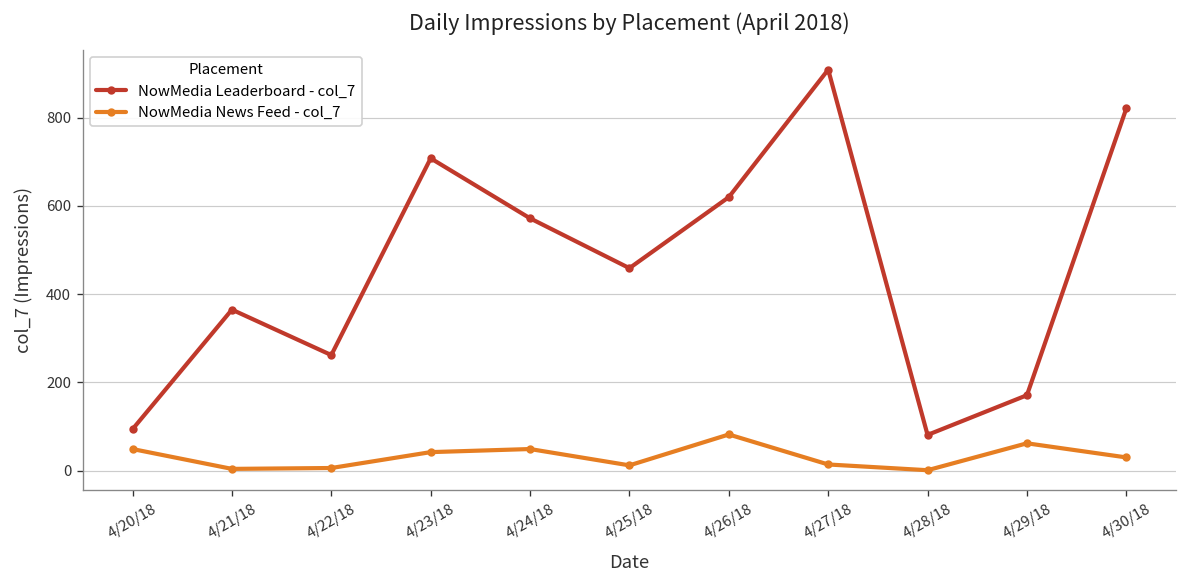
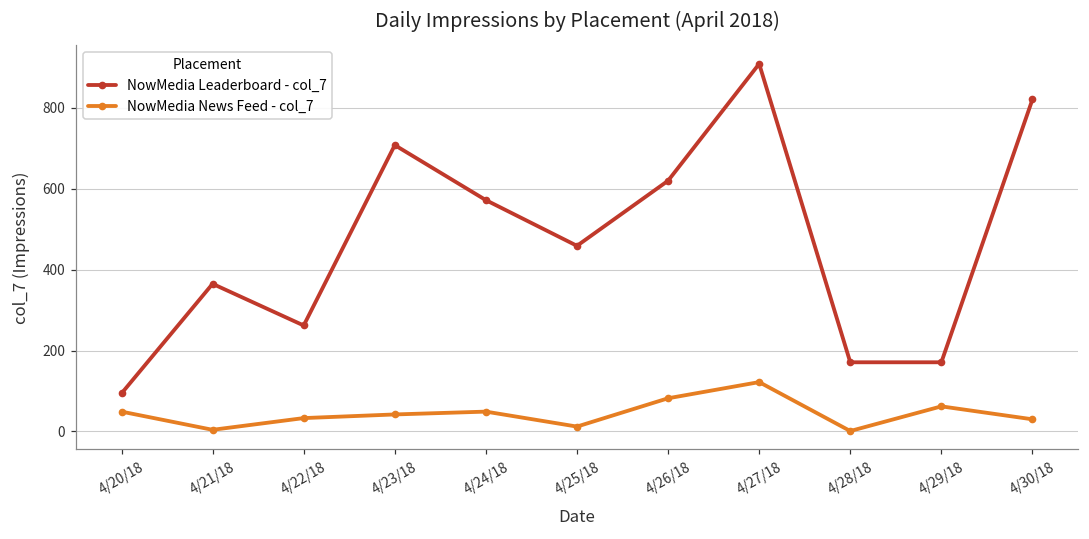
NowMedia News Feed - col_7, 4/22/18: 10 -> 30
NowMedia News Feed - col_7, 4/27/18: 10 -> 120
NowMedia Leaderboard - col_7, 4/28/18: 80 -> 170
